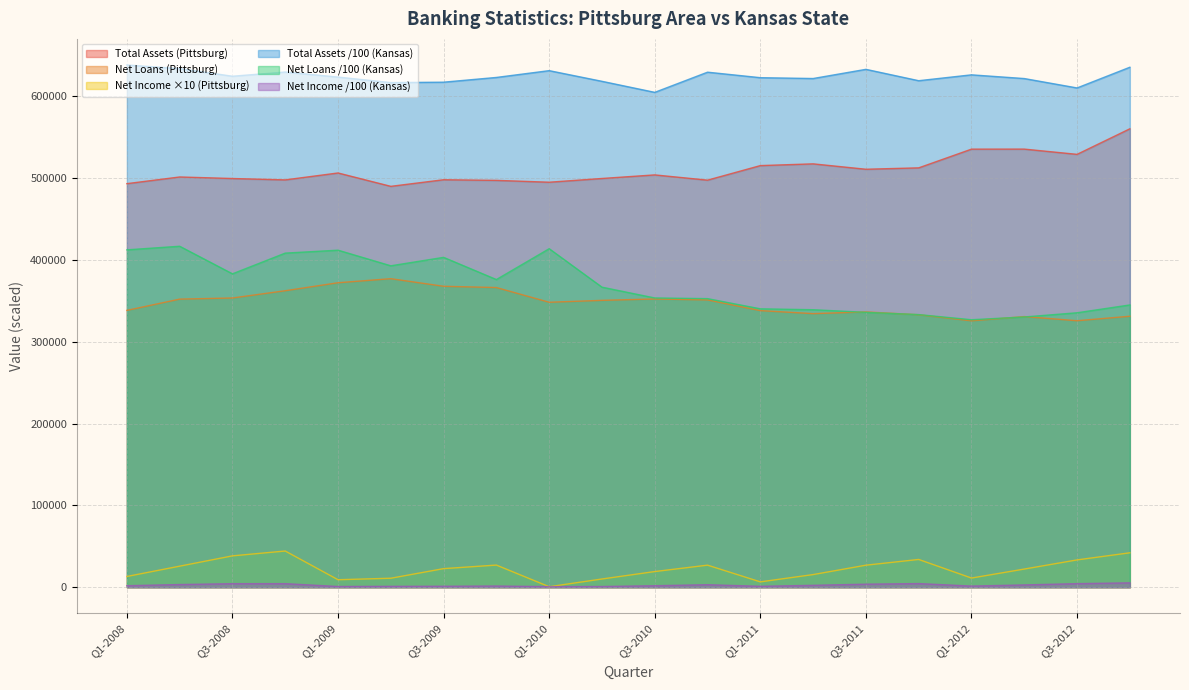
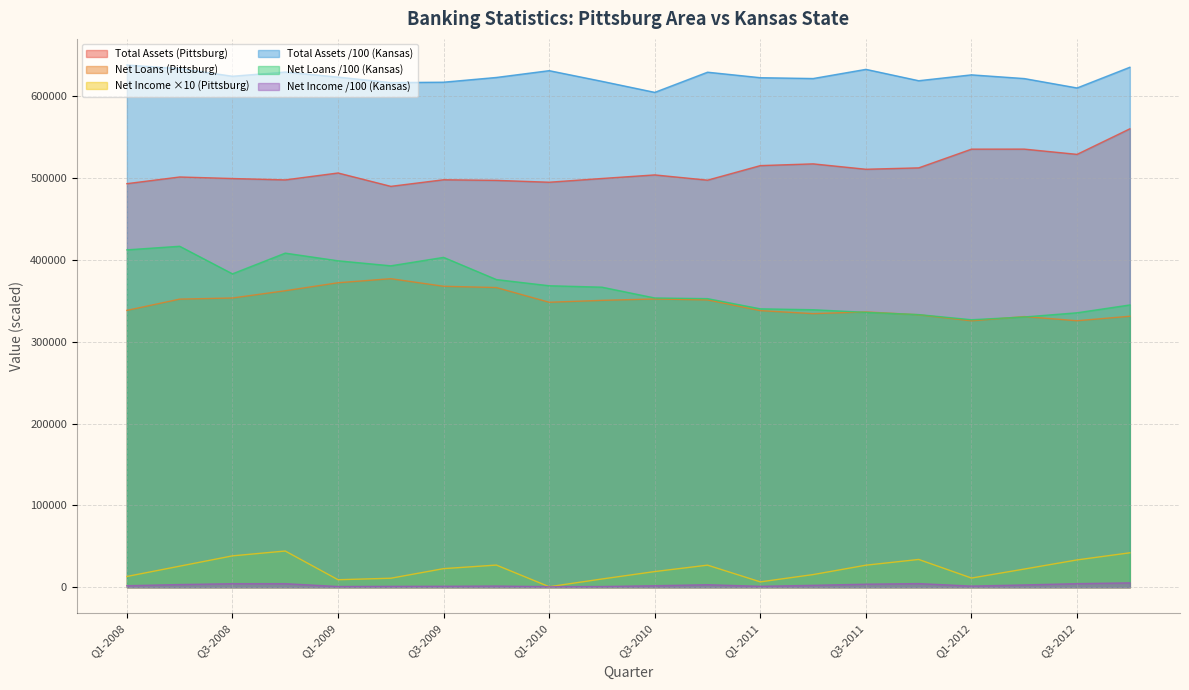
Net Loans /100 (Kansas), Q1-2009: 410000 -> 400000
Net Loans /100 (Kansas), Q1-2010: 410000 -> 370000
